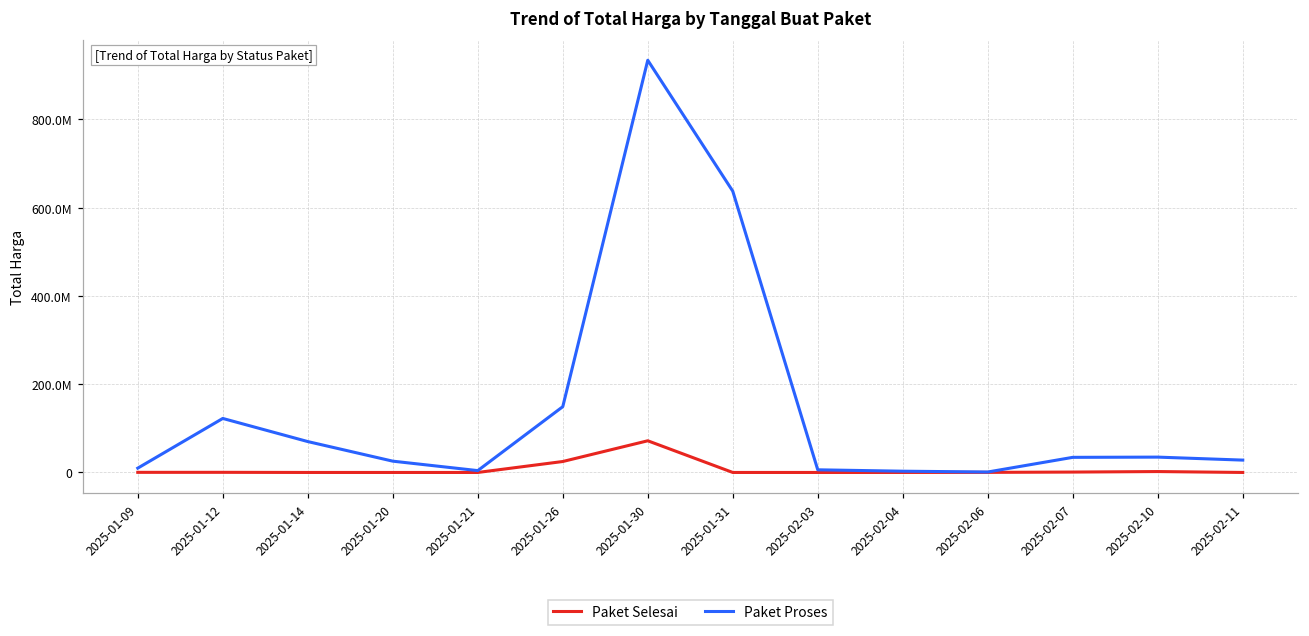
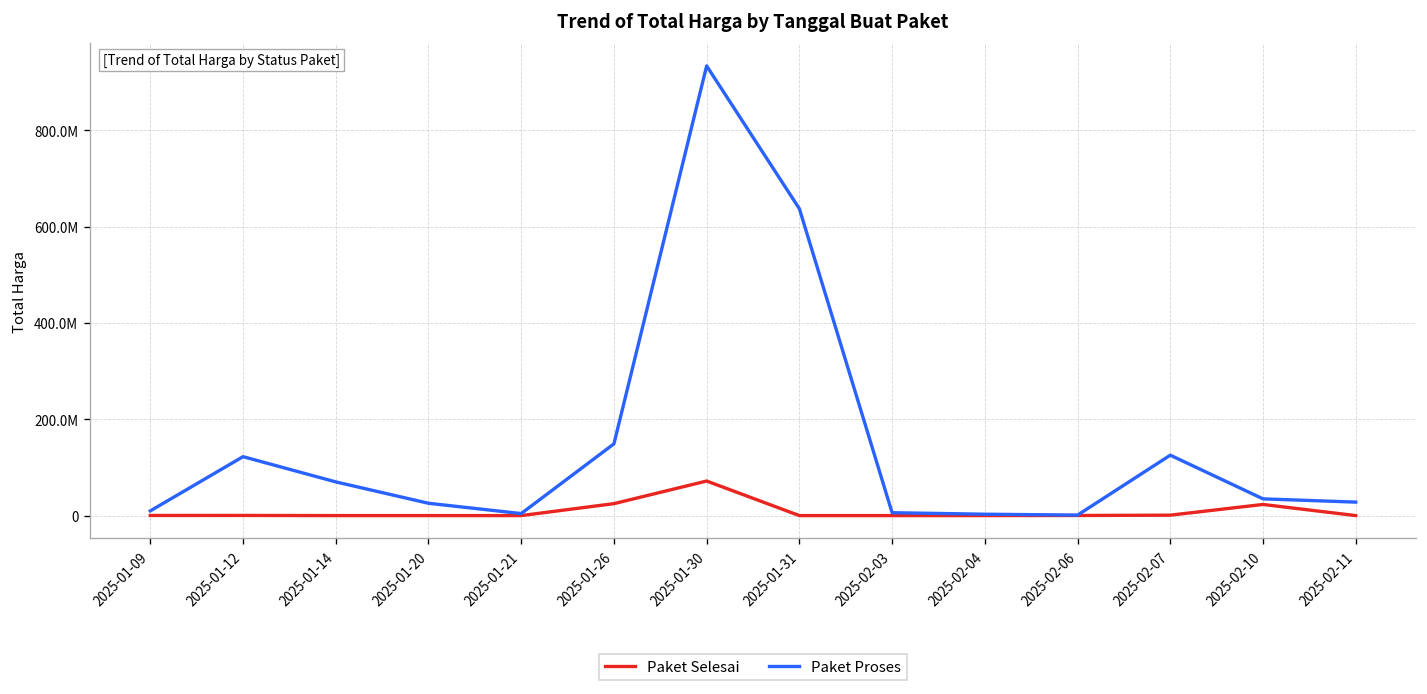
Paket Proses, 2025-02-07: 30000000 -> 130000000
Paket Selesai, 2025-02-10: 0 -> 20000000
